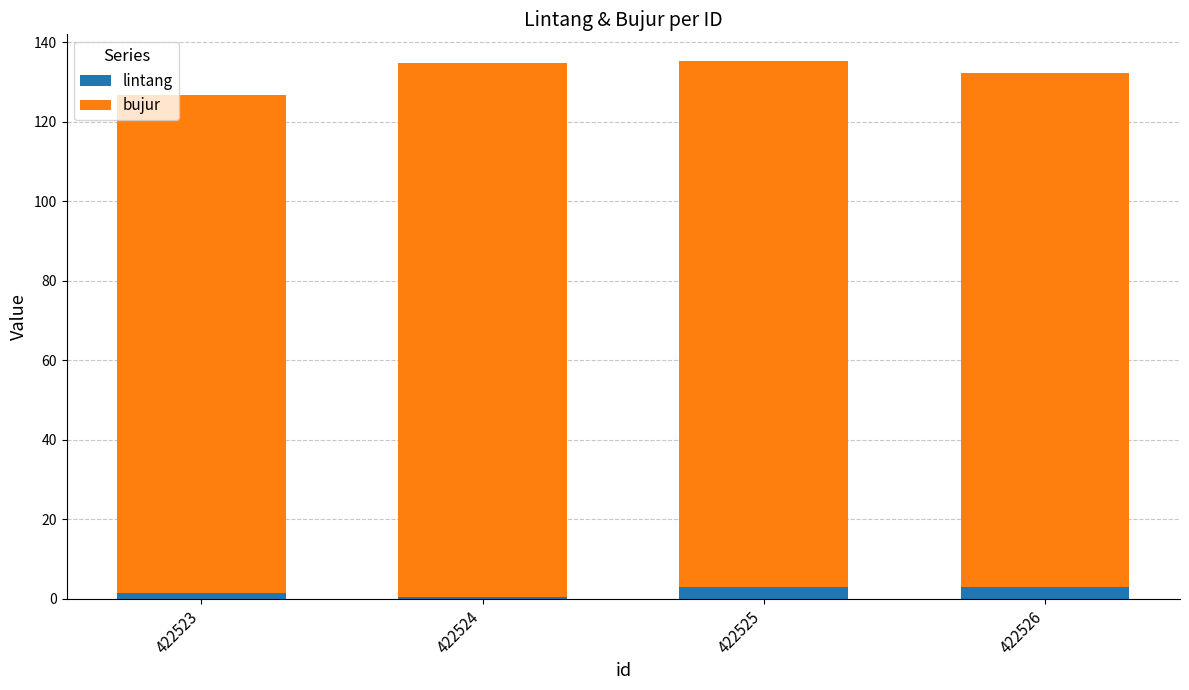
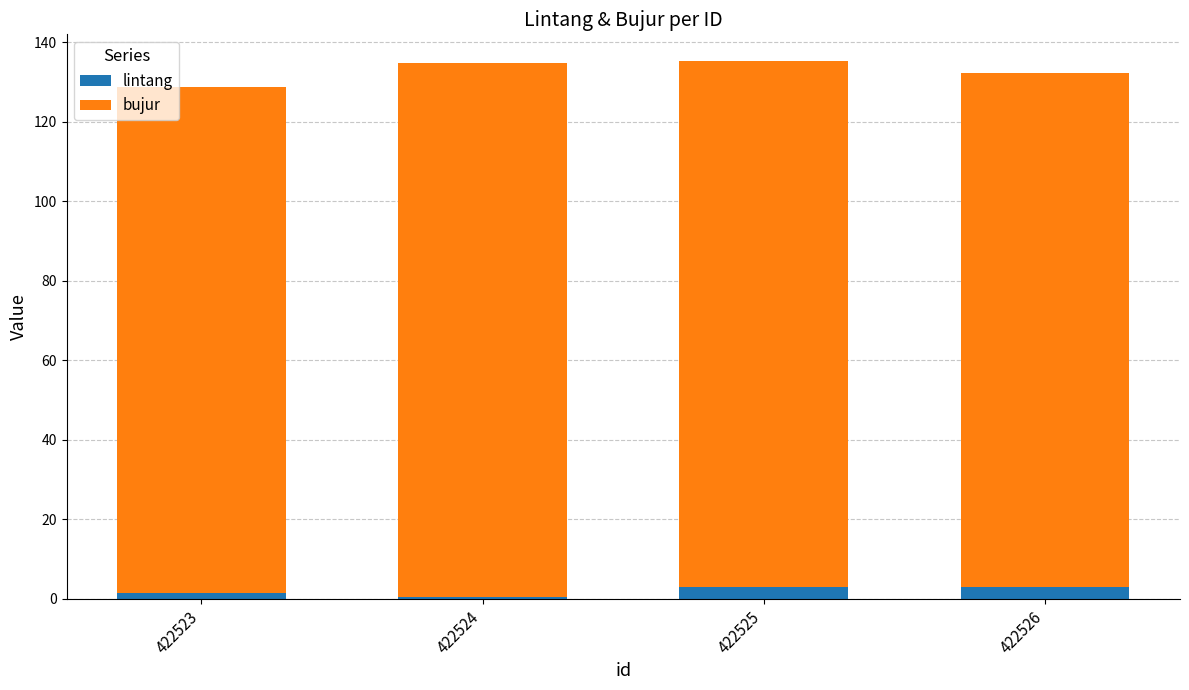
bujur, 422523: 125 -> 127
